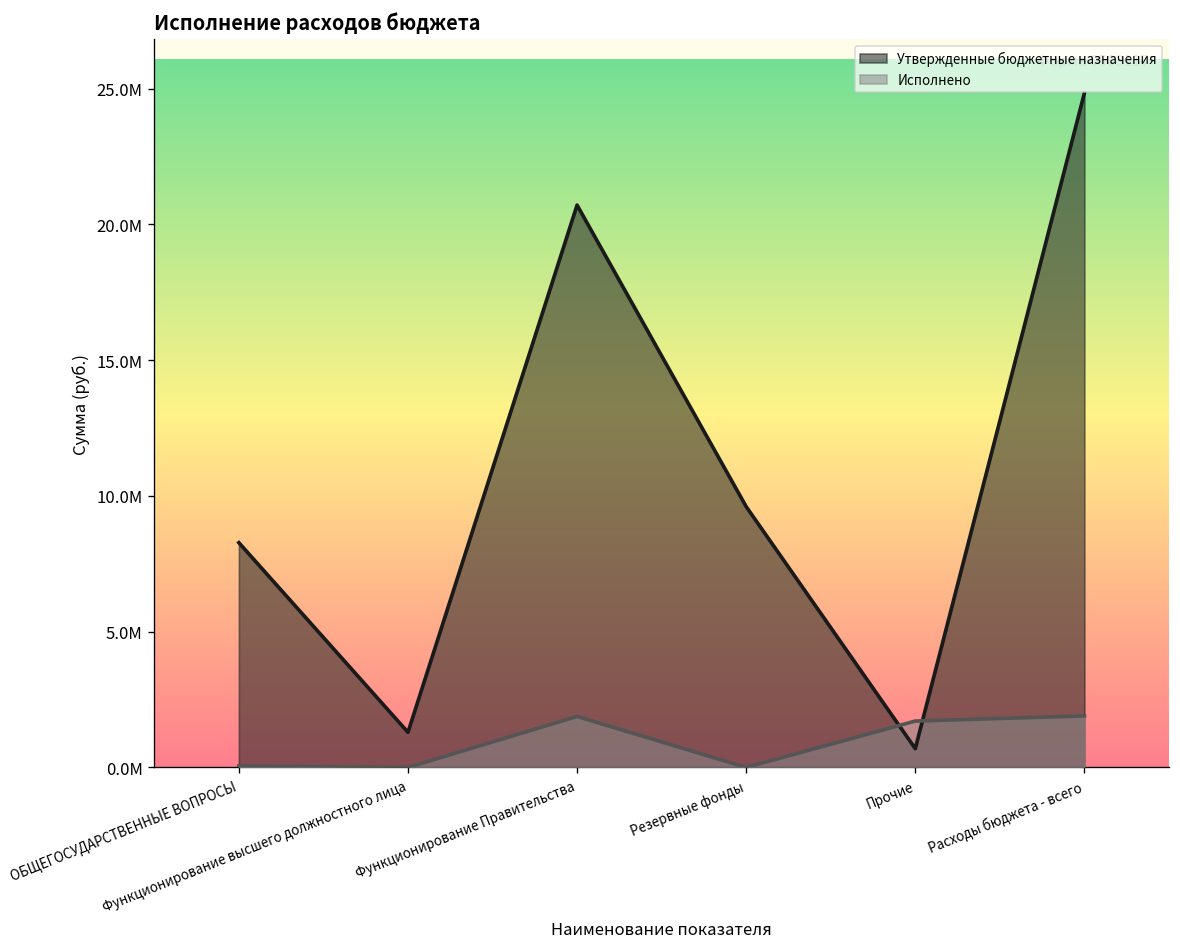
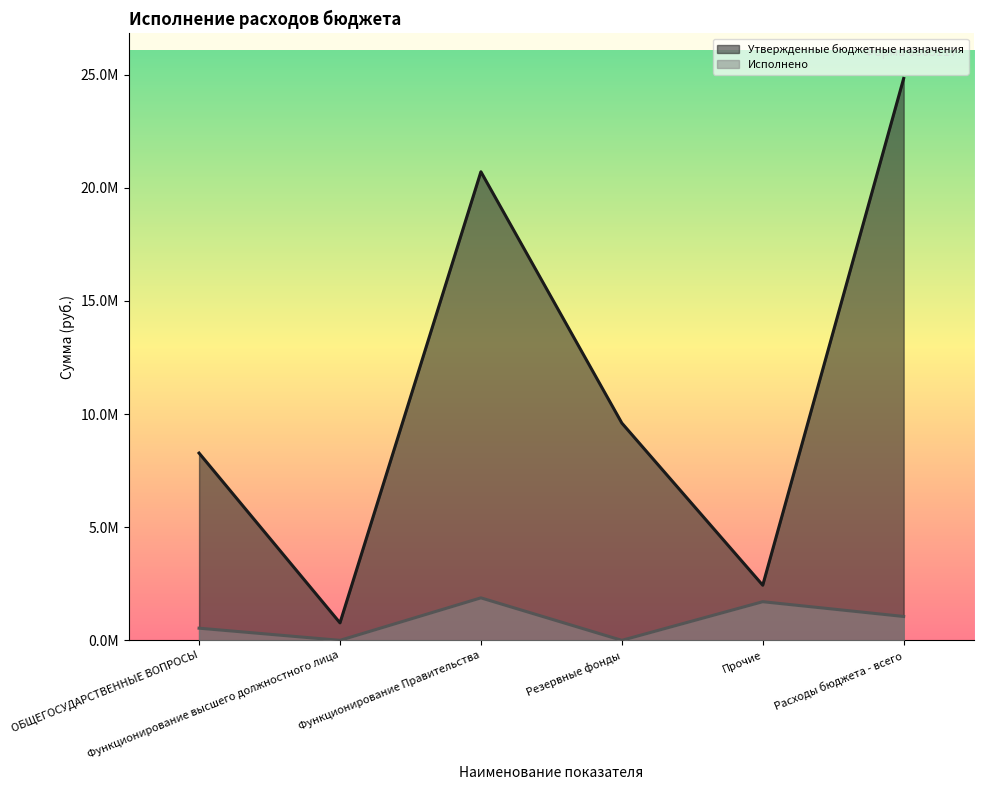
Исполнено, ОБЩЕГОСУДАРСТВЕННЫЕ ВОПРОСЫ: 100000 -> 500000
Утвержденные бюджетные назначения, Функционирование высшего должностного лица: 1300000 -> 800000
Утвержденные бюджетные назначения, Прочие: 700000 -> 2400000
Исполнено, Расходы бюджета - всего: 1900000 -> 1100000
